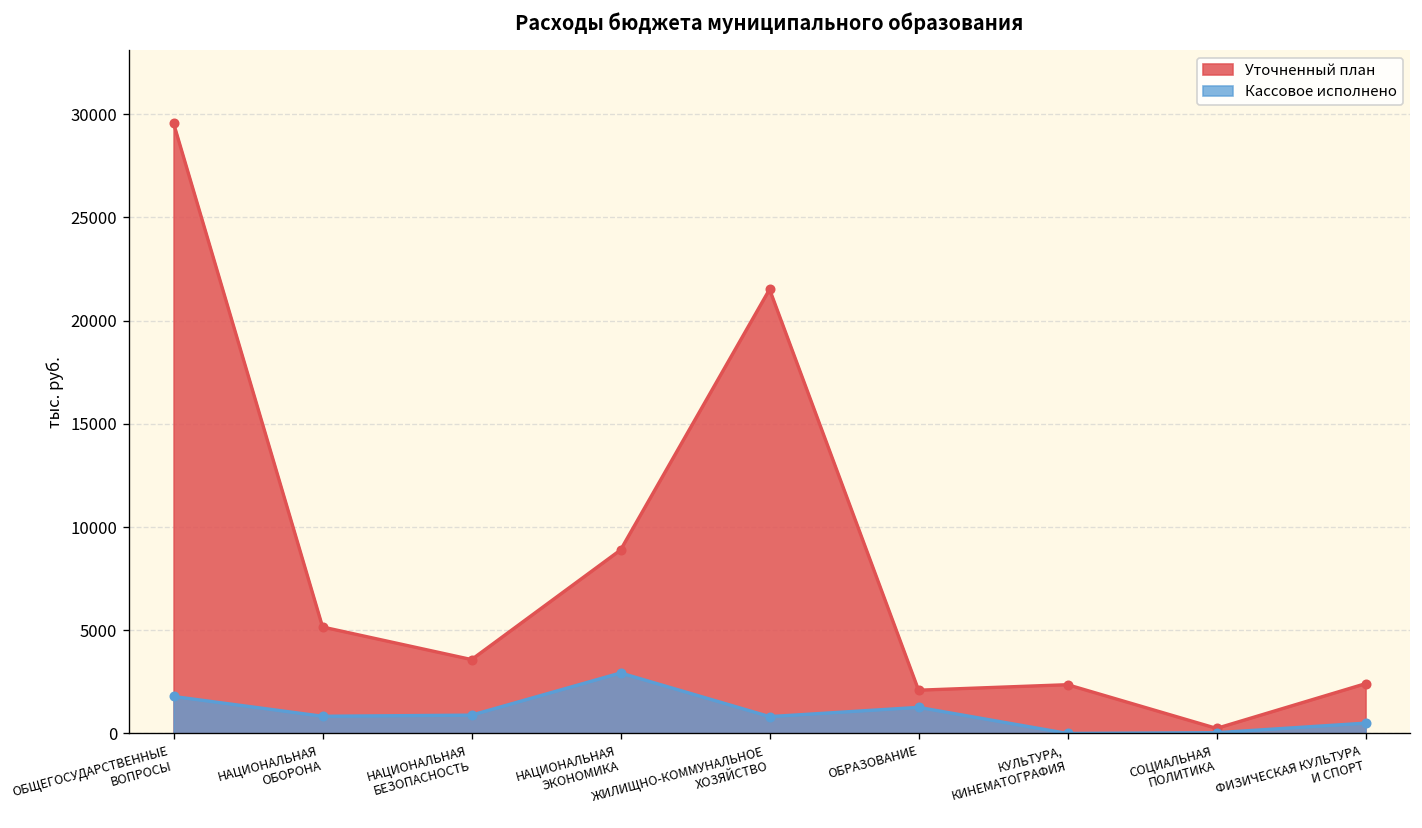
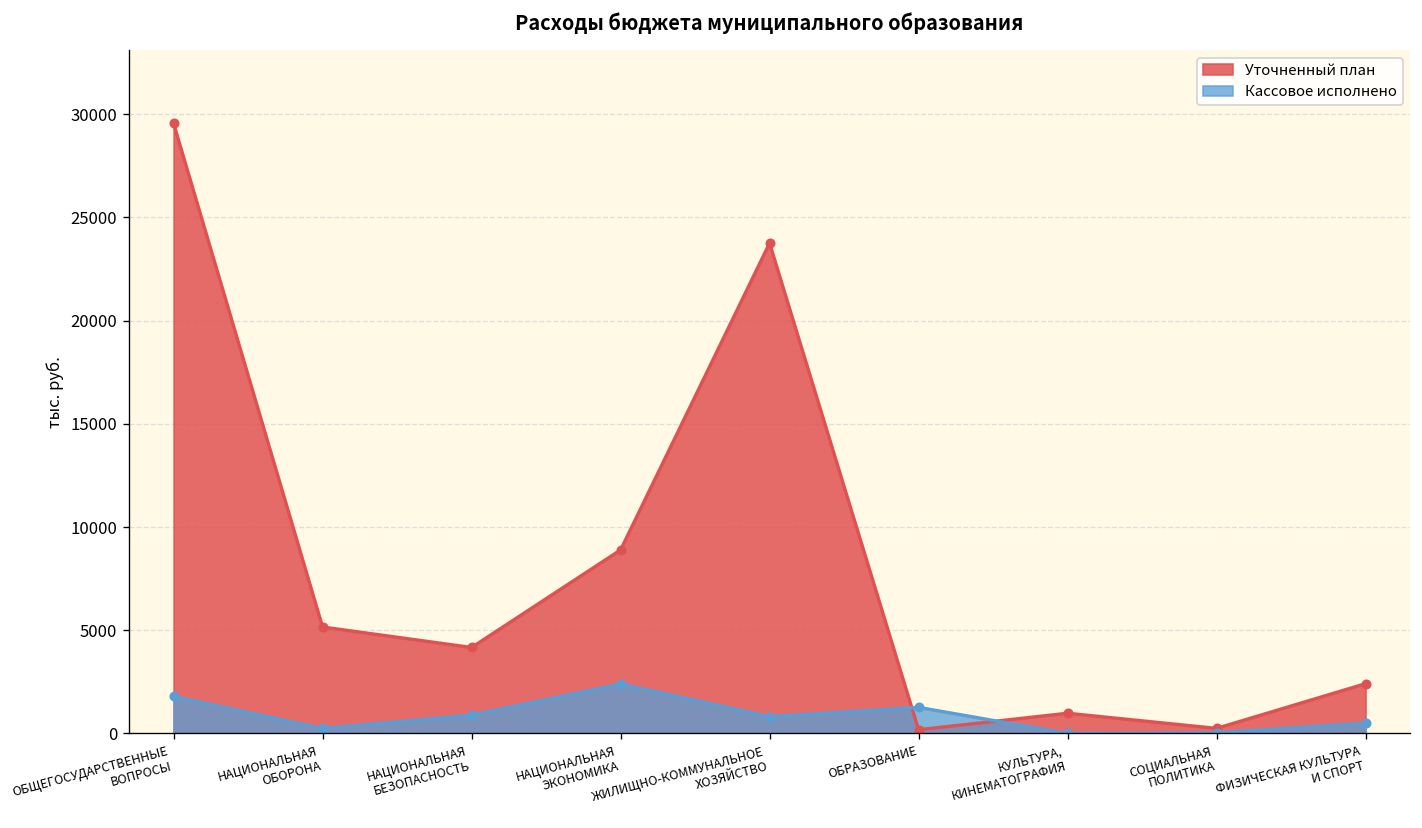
Кассовое исполнено, НАЦИОНАЛЬНАЯ ОБОРОНА: 800 -> 200
Уточненный план, НАЦИОНАЛЬНАЯ БЕЗОПАСНОСТЬ: 3600 -> 4200
Кассовое исполнено, НАЦИОНАЛЬНАЯ ЭКОНОМИКА: 2900 -> 2400
Уточненный план, ЖИЛИЩНО-КОММУНАЛЬНОЕ ХОЗЯЙСТВО: 21500 -> 23800
Уточненный план, ОБРАЗОВАНИЕ: 2100 -> 200
Уточненный план, КУЛЬТУРА, КИНЕМАТОГРАФИЯ: 2400 -> 1000
